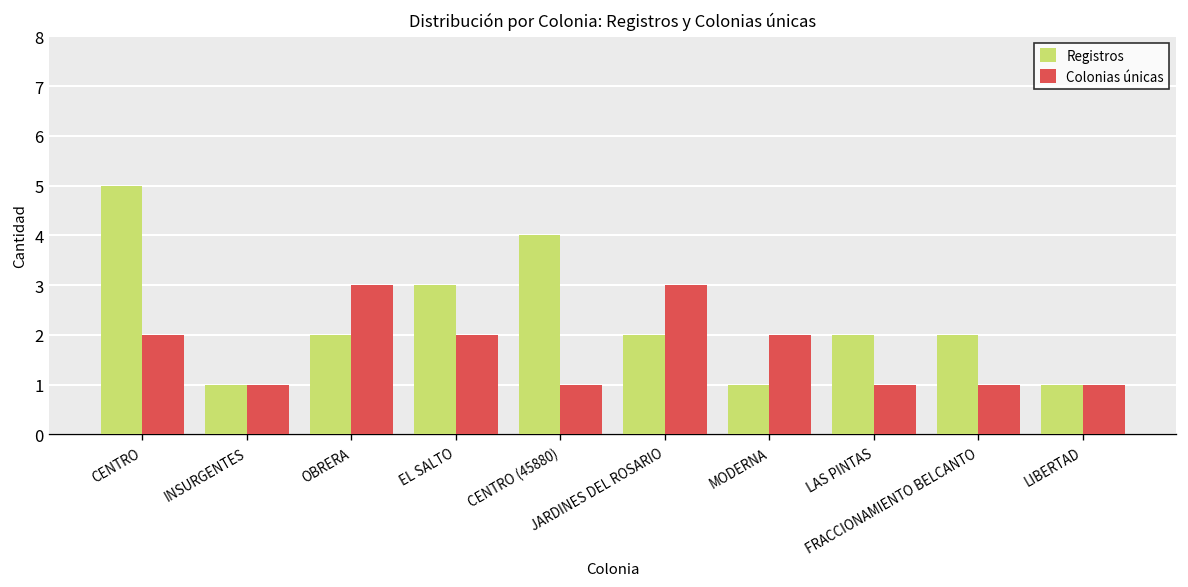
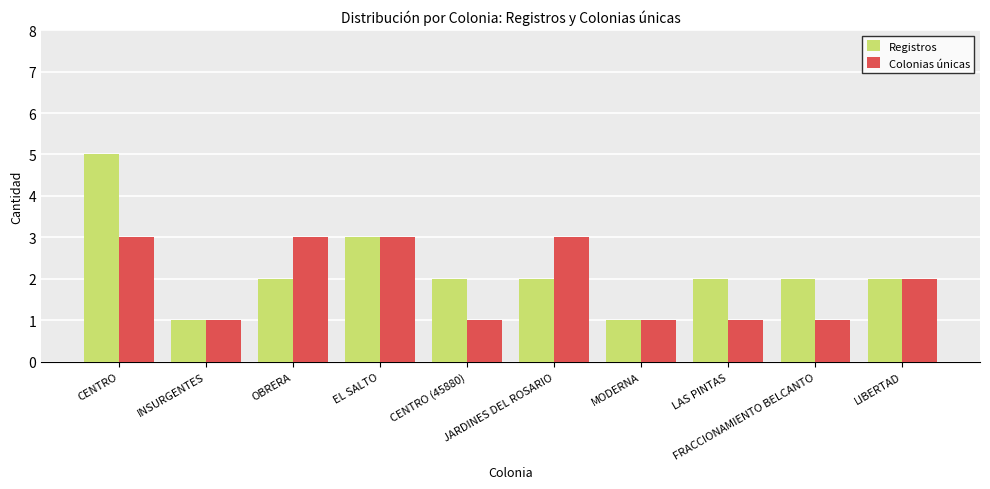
Colonias únicas, CENTRO: 2 -> 3
Colonias únicas, EL SALTO: 2 -> 3
Registros, CENTRO (45880): 4 -> 2
Colonias únicas, MODERNA: 2 -> 1
Registros, LIBERTAD: 1 -> 2
Colonias únicas, LIBERTAD: 1 -> 2
